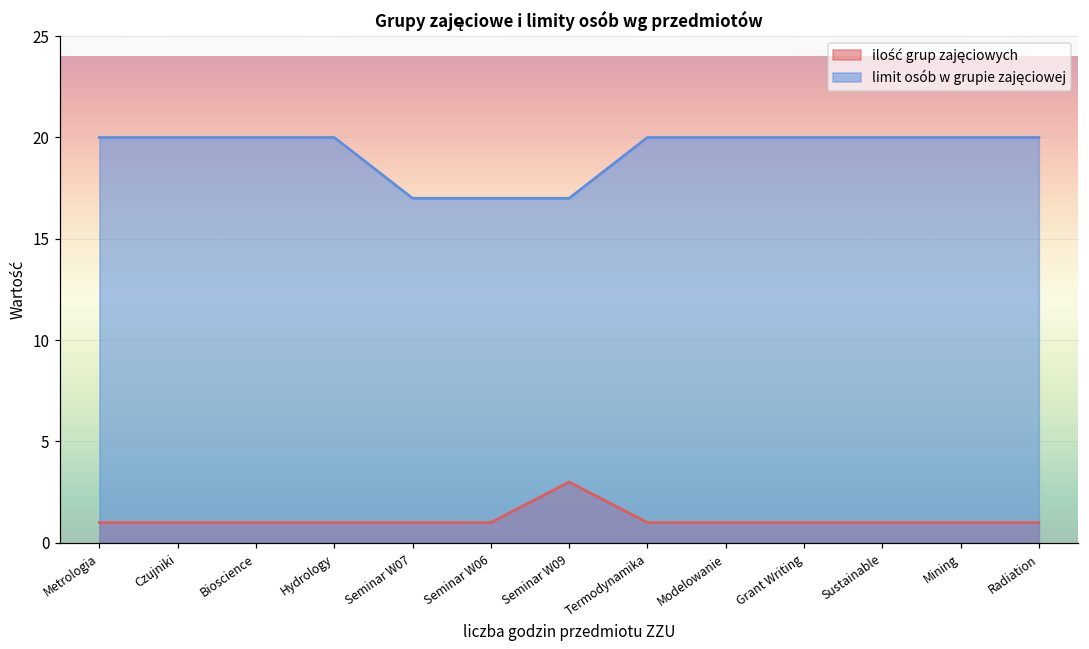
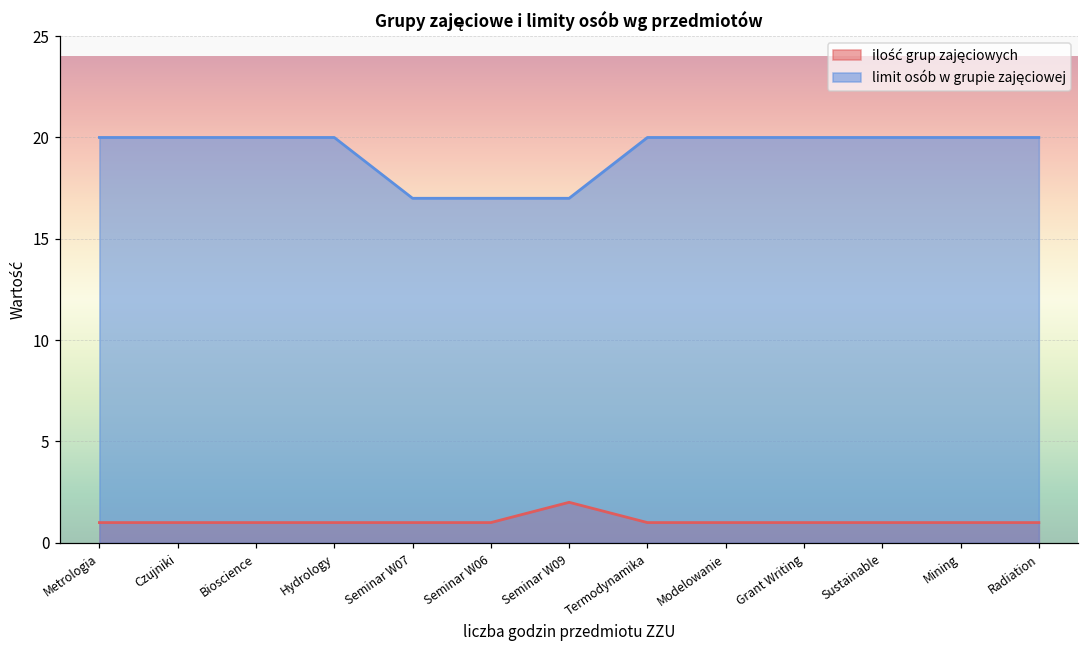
ilość grup zajęciowych, Seminar W09: 3 -> 2
